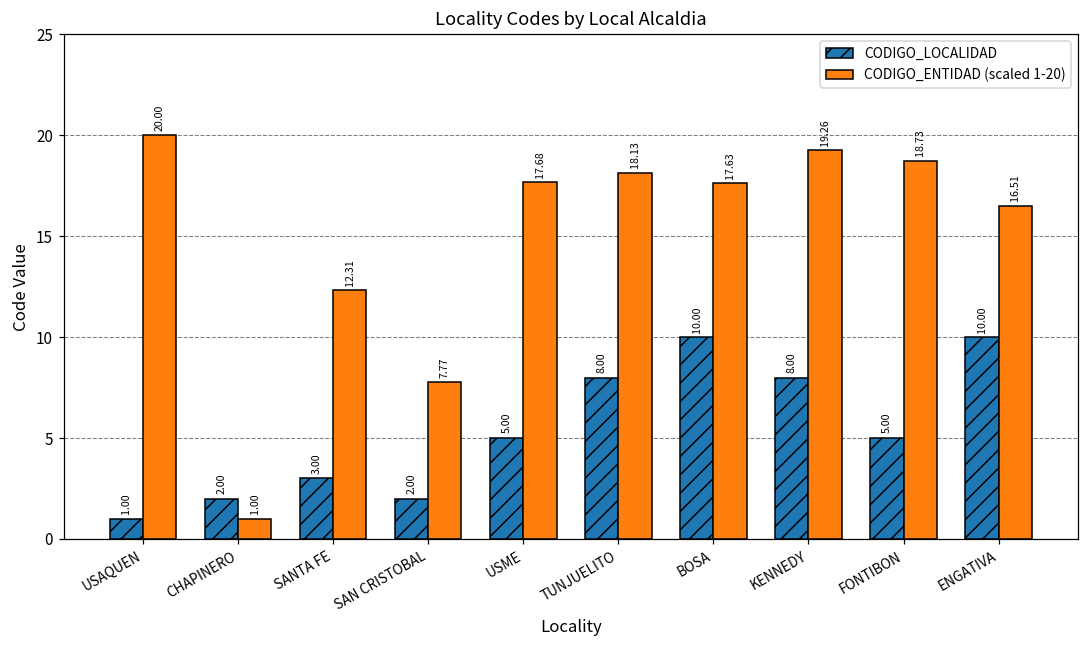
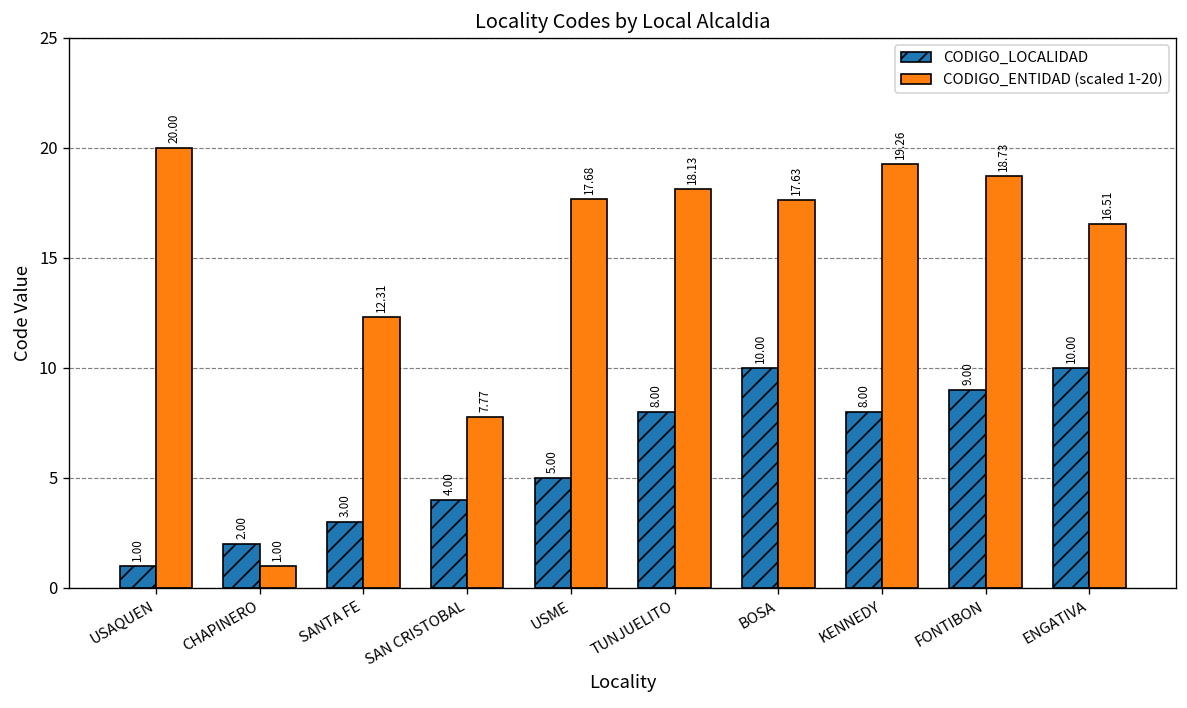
CODIGO_LOCALIDAD, SAN CRISTOBAL: 2.00 -> 4.00
CODIGO_LOCALIDAD, FONTIBON: 5.00 -> 9.00
